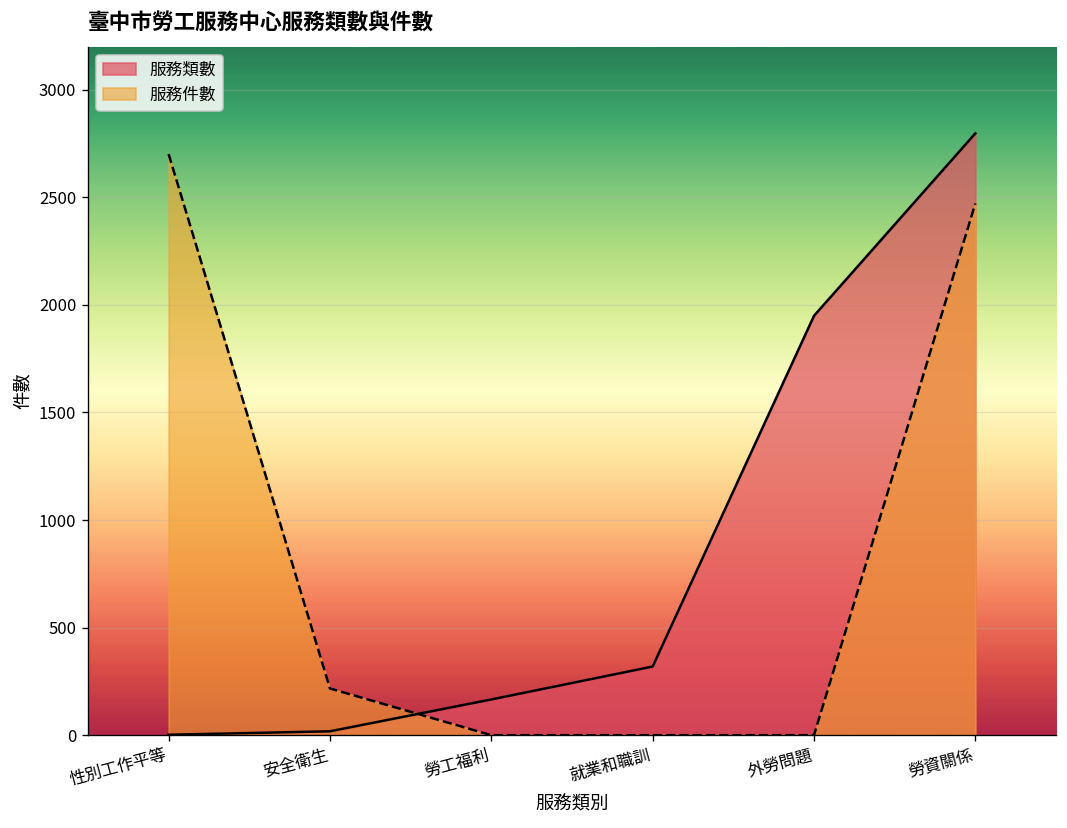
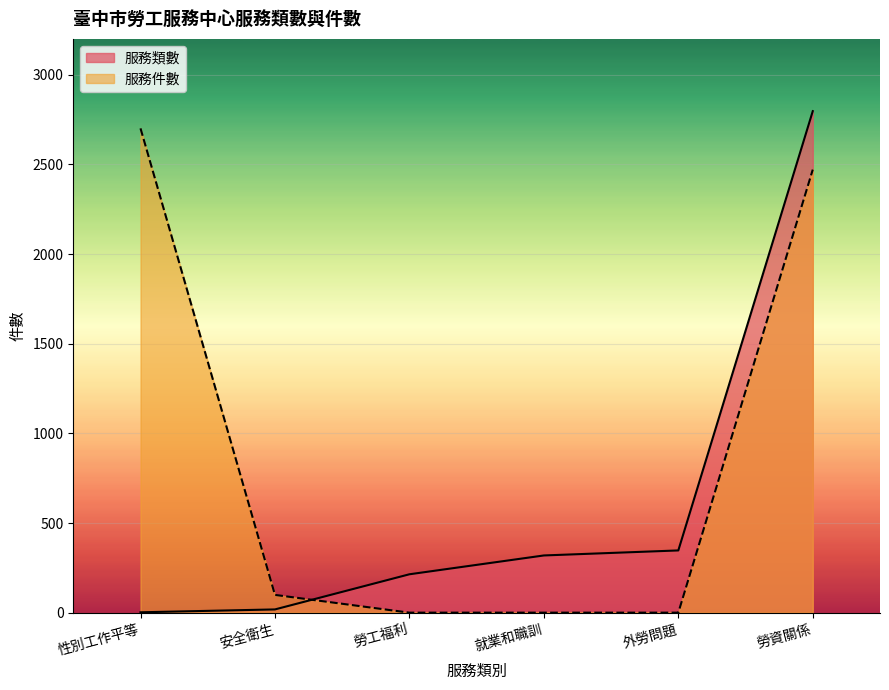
服務件數, 安全衛生: 220 -> 100
服務類數, 勞工福利: 170 -> 210
服務類數, 外勞問題: 1950 -> 350
